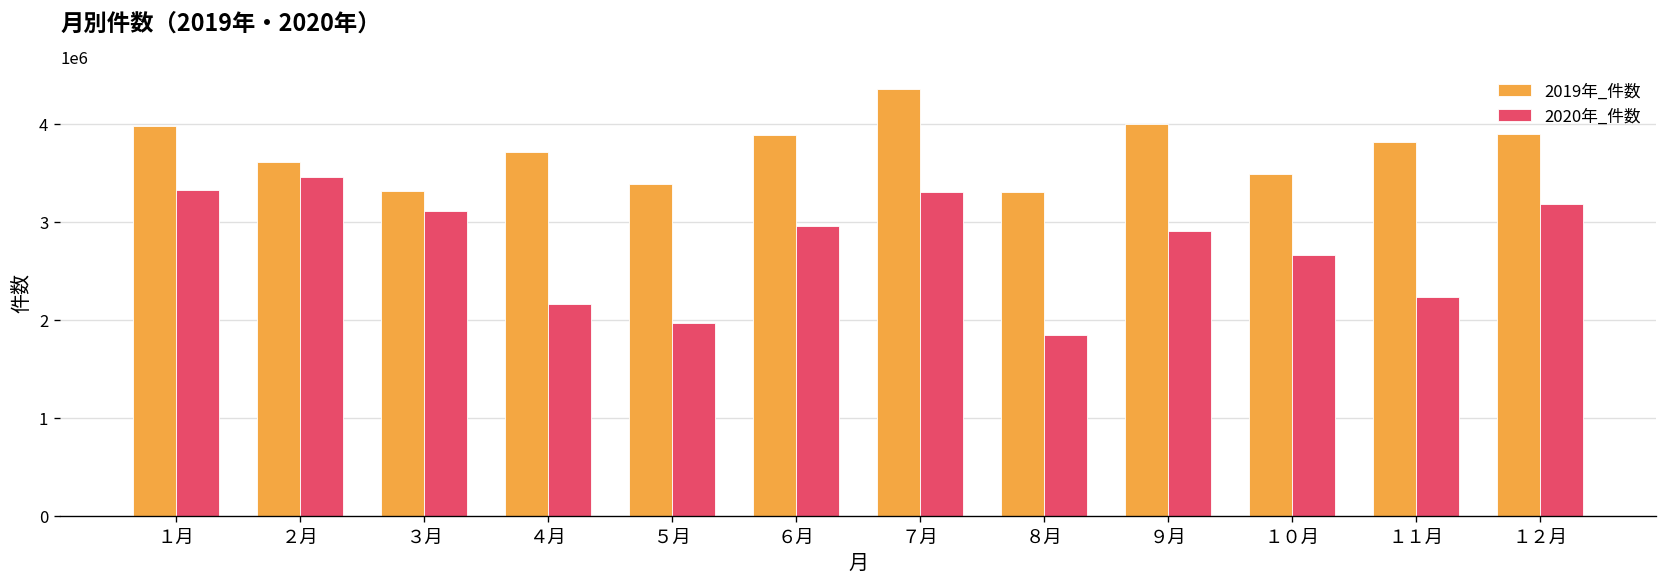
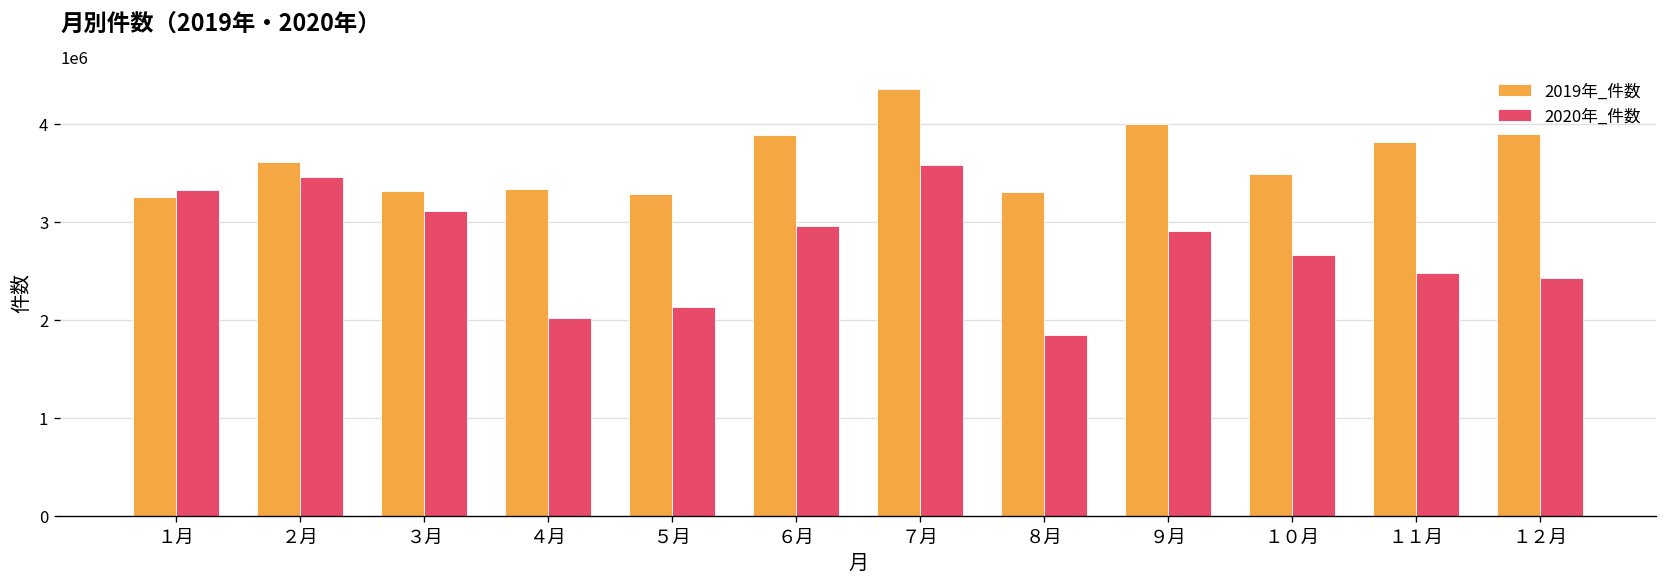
2019年_件数, １月: 4000000 -> 3300000
2019年_件数, ４月: 3700000 -> 3300000
2020年_件数, ４月: 2200000 -> 2000000
2019年_件数, ５月: 3400000 -> 3300000
2020年_件数, ５月: 2000000 -> 2100000
2020年_件数, ７月: 3300000 -> 3600000
2020年_件数, １１月: 2200000 -> 2500000
2020年_件数, １２月: 3200000 -> 2400000
